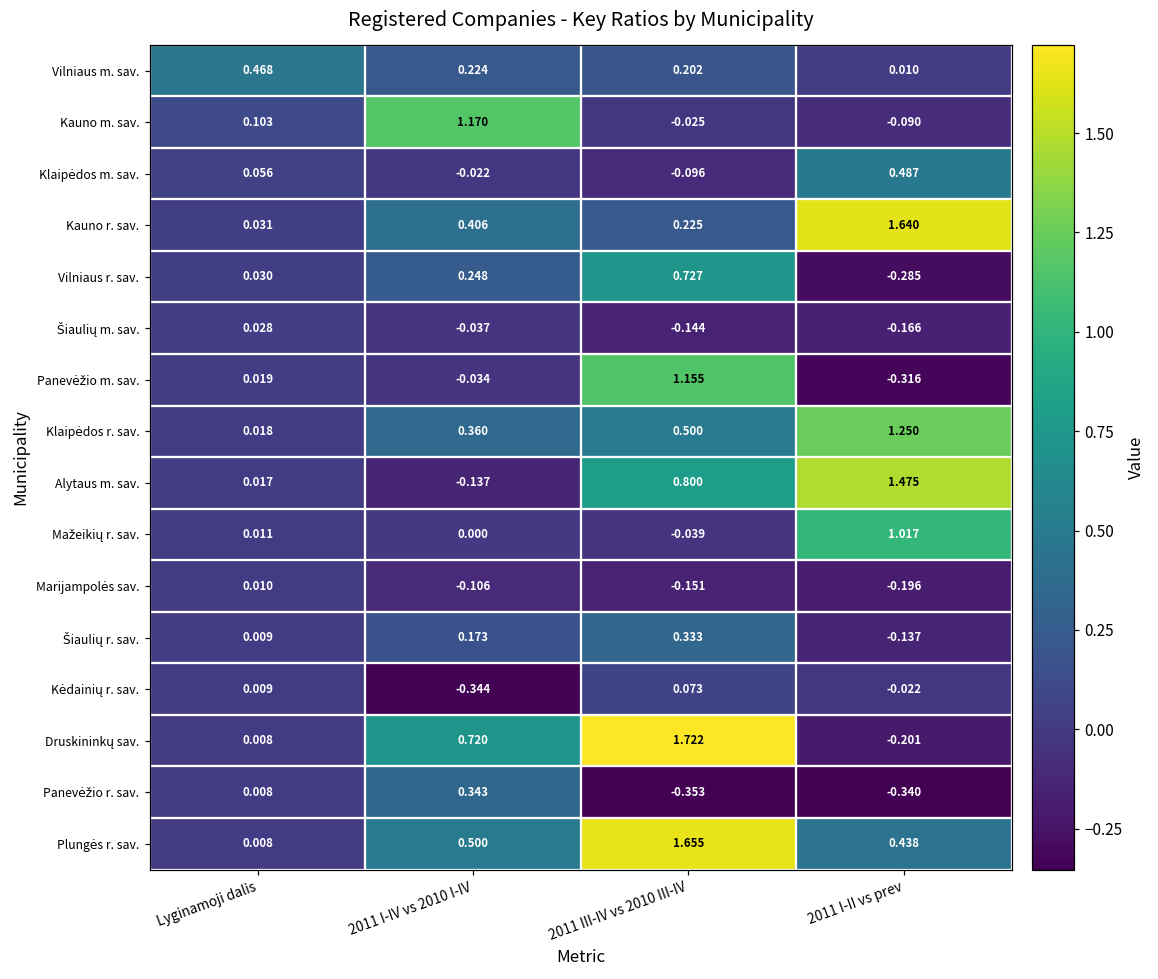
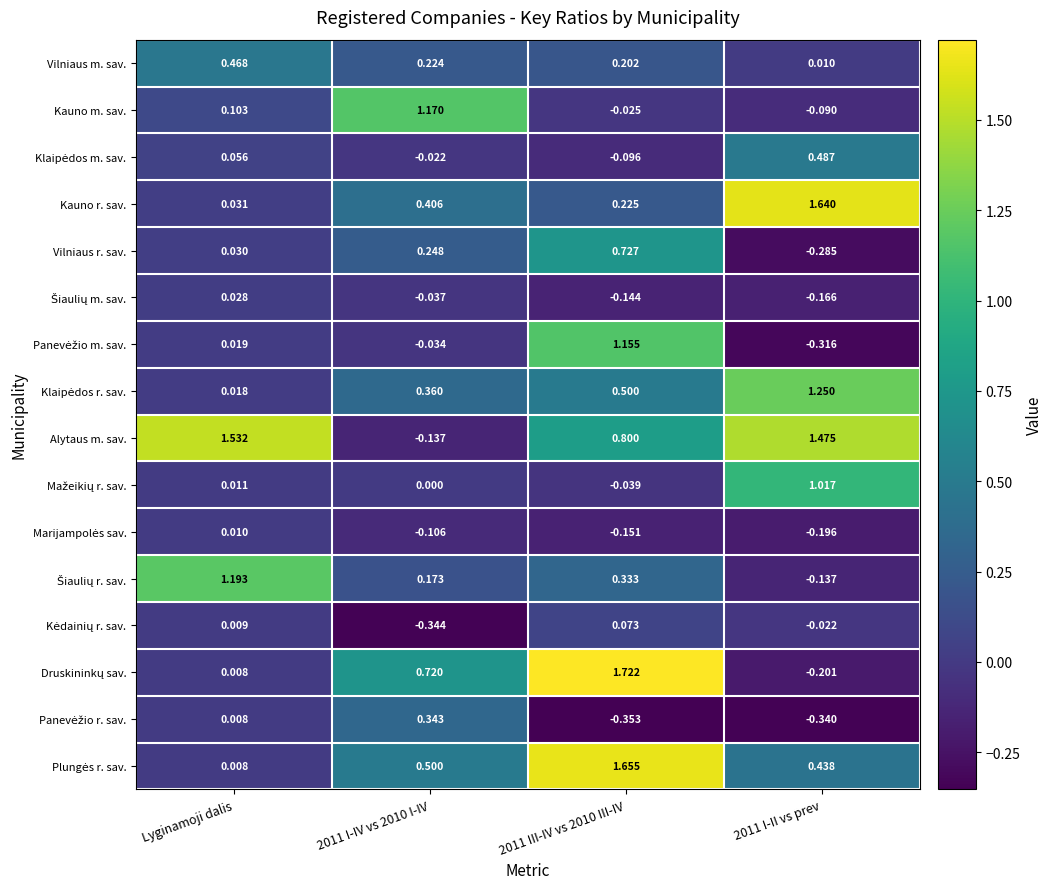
Alytaus m. sav., Lyginamoji dalis: 0.017 -> 1.532
Šiaulių r. sav., Lyginamoji dalis: 0.009 -> 1.193
